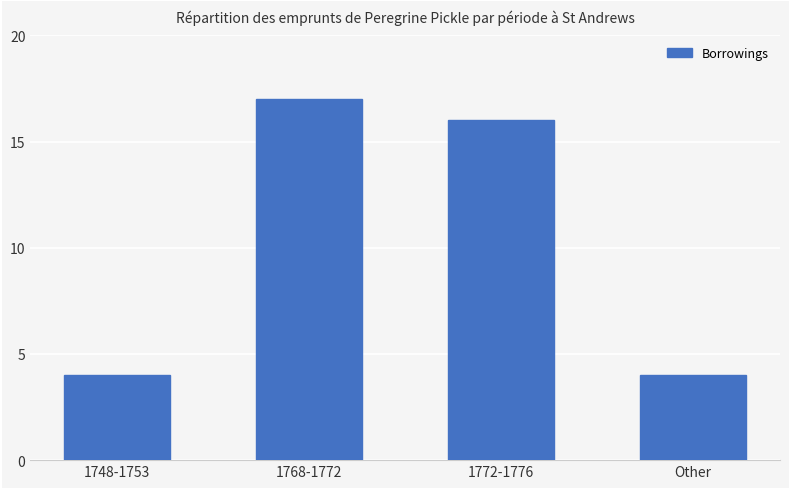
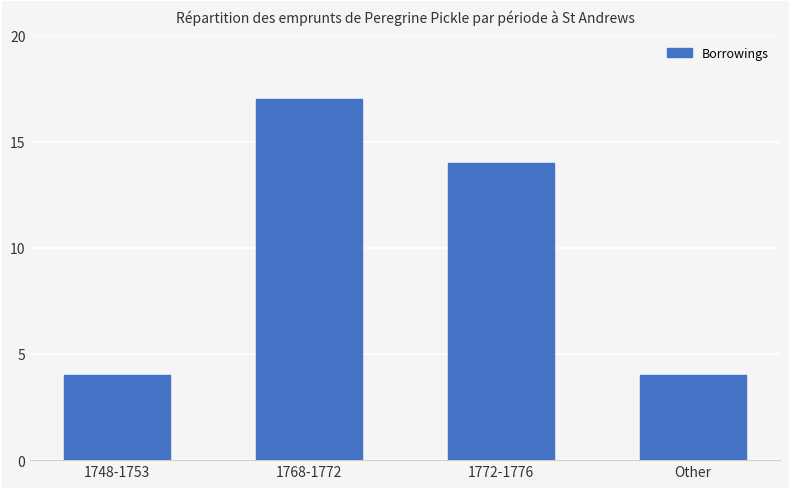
1772-1776: 16 -> 14
